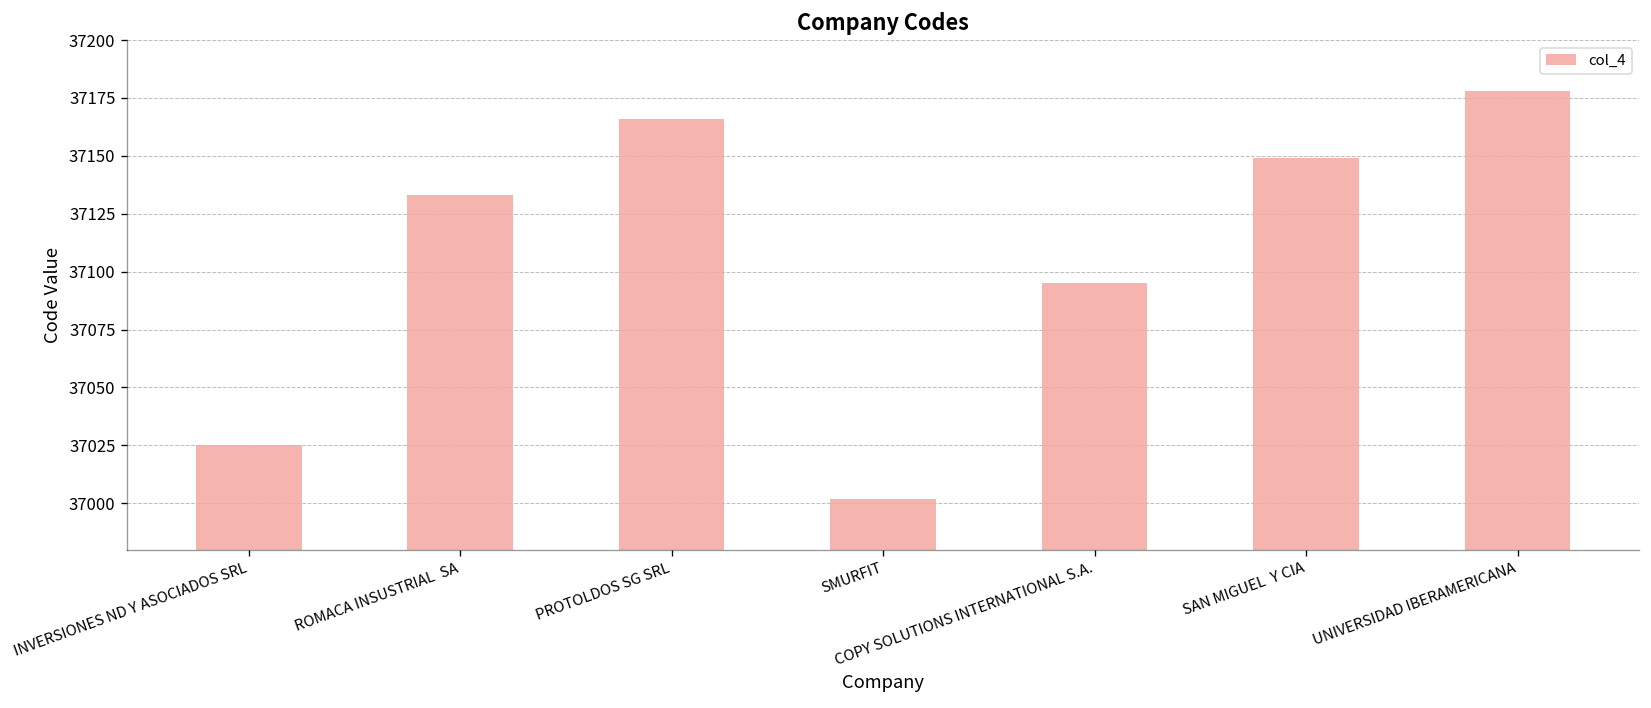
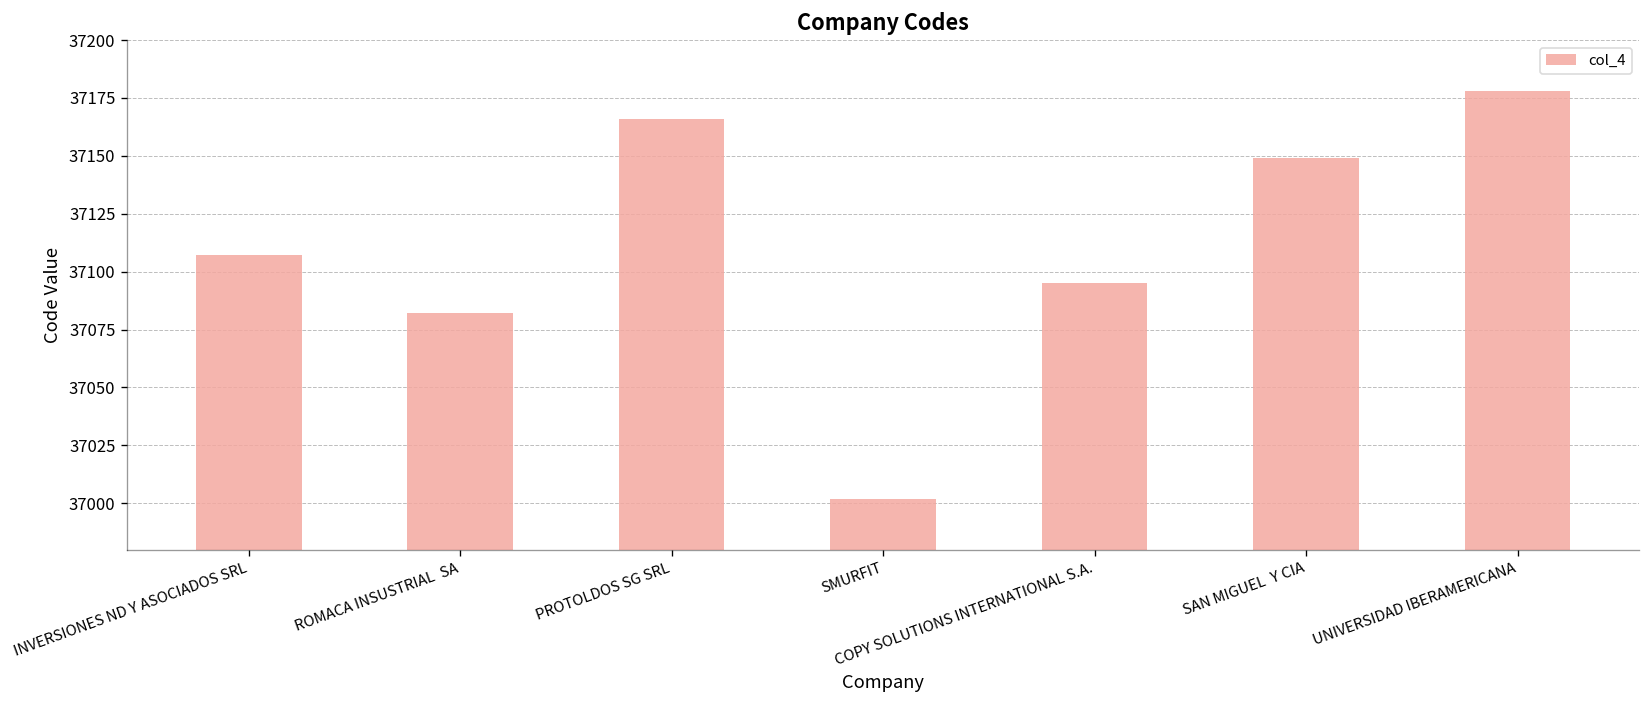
INVERSIONES ND Y ASOCIADOS SRL: 37025 -> 37107
ROMACA INSUSTRIAL SA: 37133 -> 37082
